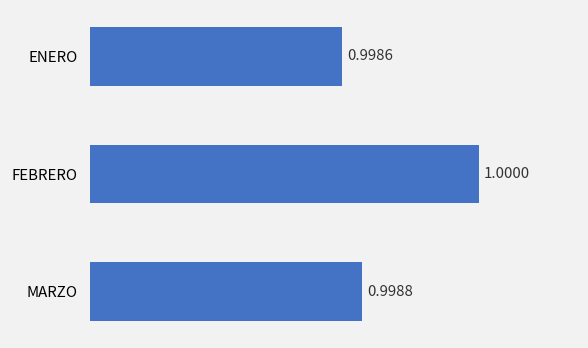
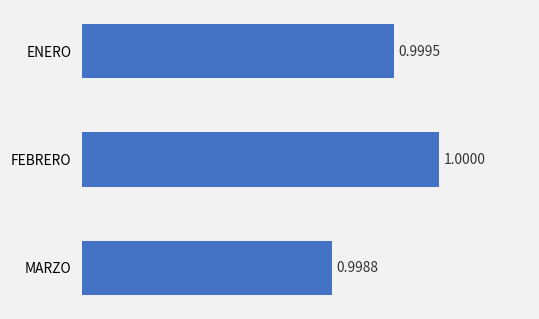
ENERO: 0.9986 -> 0.9995
